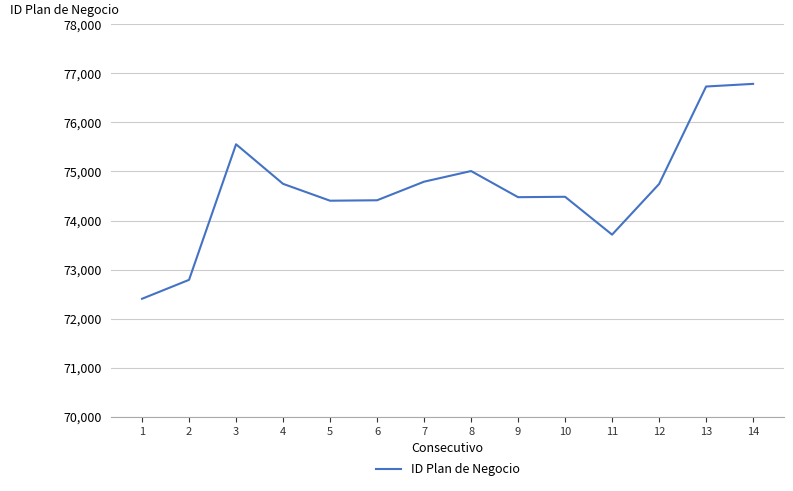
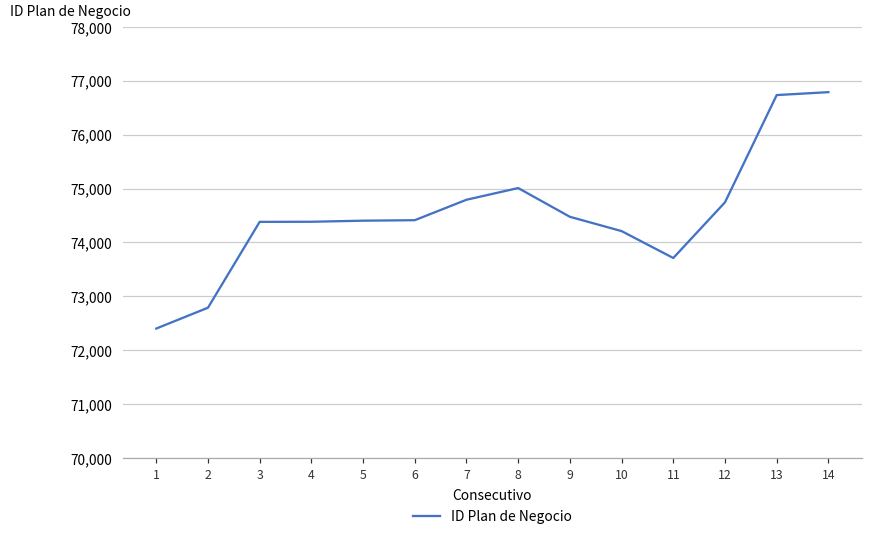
3: 75,600 -> 74,400
4: 74,700 -> 74,400
10: 74,500 -> 74,200
